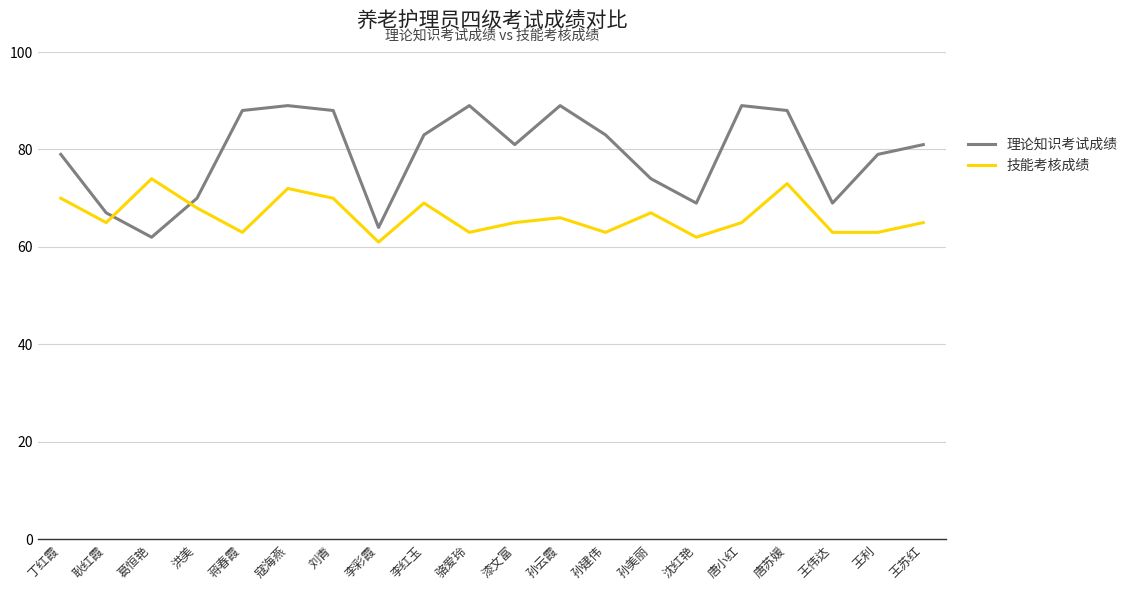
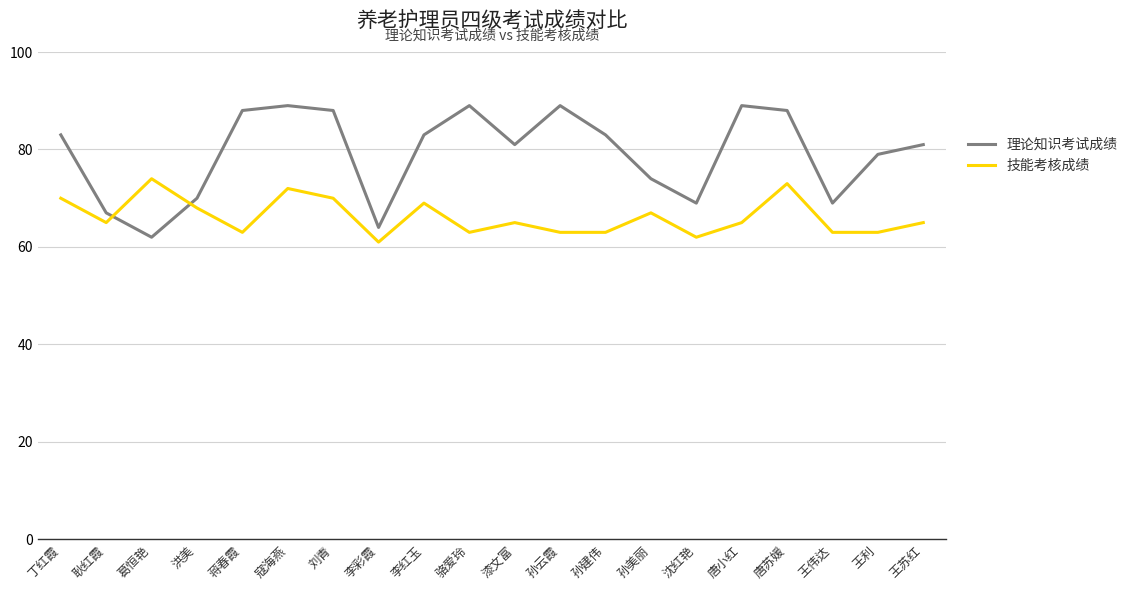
理论知识考试成绩, 丁红霞: 79 -> 83
技能考核成绩, 孙云霞: 66 -> 63
